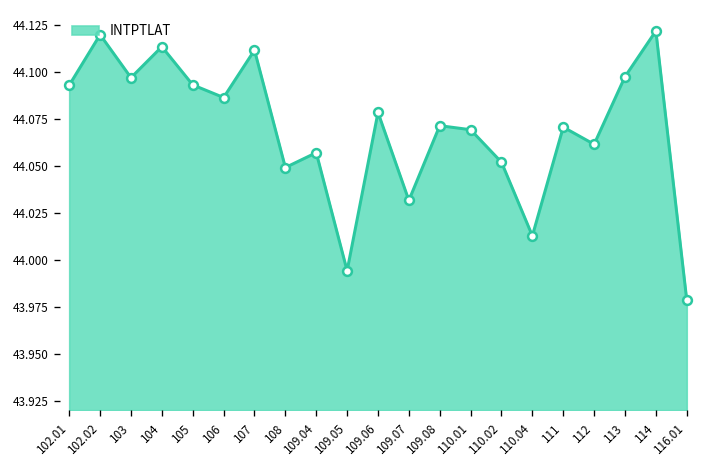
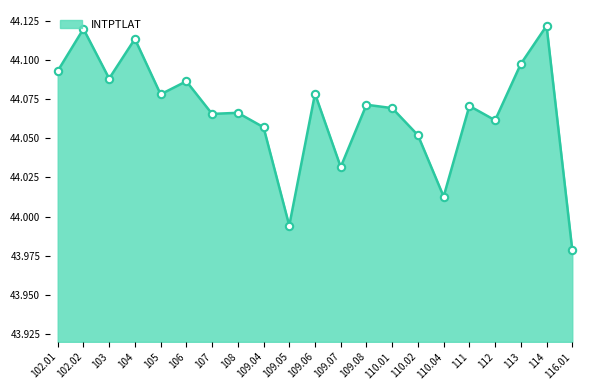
103: 44.097 -> 44.088
105: 44.093 -> 44.078
107: 44.112 -> 44.066
108: 44.049 -> 44.066
